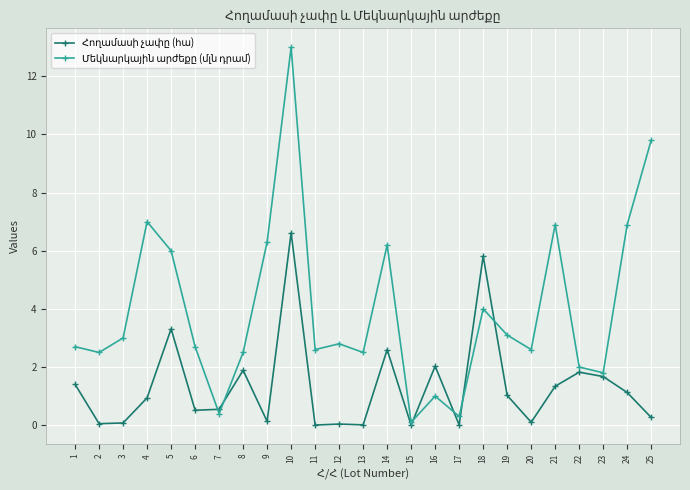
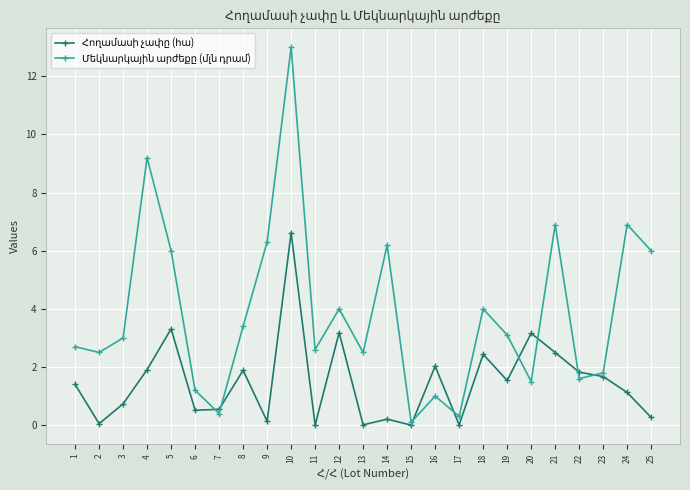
Հողամասի չափը (հա), 3: 0.1 -> 0.7
Հողամասի չափը (հա), 4: 0.9 -> 1.9
Մեկնարկային արժեքը (մլն դրամ), 4: 7.0 -> 9.2
Մեկնարկային արժեքը (մլն դրամ), 6: 2.7 -> 1.2
Մեկնարկային արժեքը (մլն դրամ), 8: 2.5 -> 3.4
Հողամասի չափը (հա), 12: 0.0 -> 3.2
Մեկնարկային արժեքը (մլն դրամ), 12: 2.8 -> 4.0
Հողամասի չափը (հա), 14: 2.6 -> 0.2
Հողամասի չափը (հա), 18: 5.8 -> 2.4
Հողամասի չափը (հա), 19: 1.0 -> 1.5
Հողամասի չափը (հա), 20: 0.1 -> 3.2
Մեկնարկային արժեքը (մլն դրամ), 20: 2.6 -> 1.5
Հողամասի չափը (հա), 21: 1.3 -> 2.5
Մեկնարկային արժեքը (մլն դրամ), 22: 2.0 -> 1.6
Մեկնարկային արժեքը (մլն դրամ), 25: 9.8 -> 6.0
